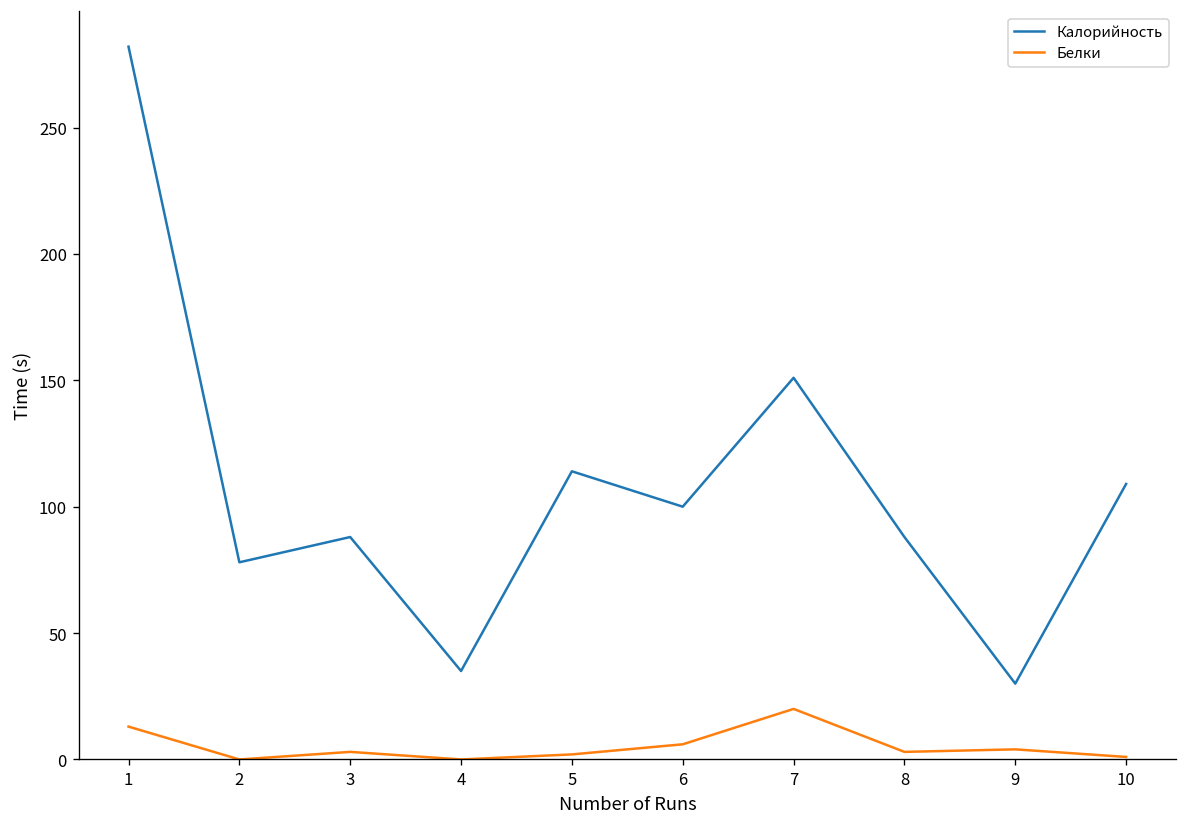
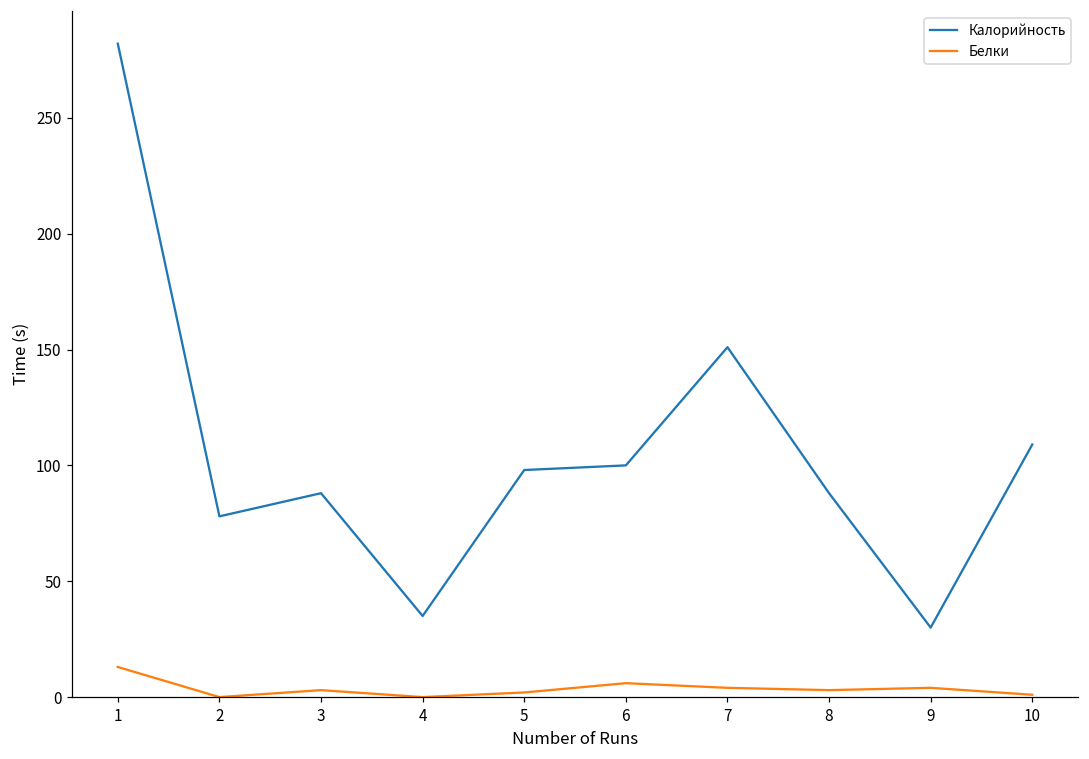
Калорийность, 5: 114 -> 98
Белки, 7: 20 -> 4
